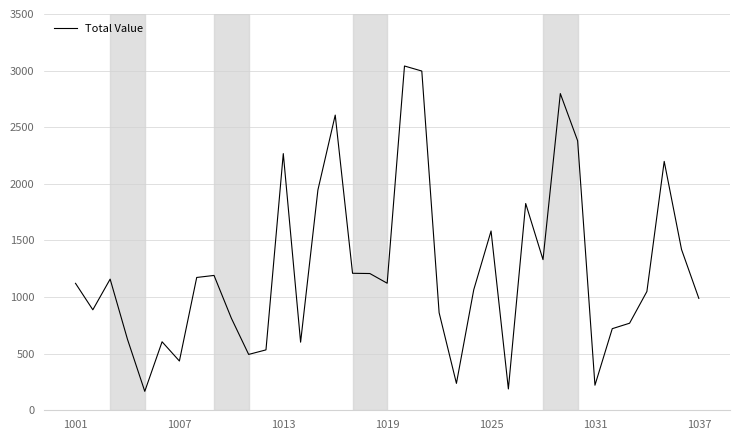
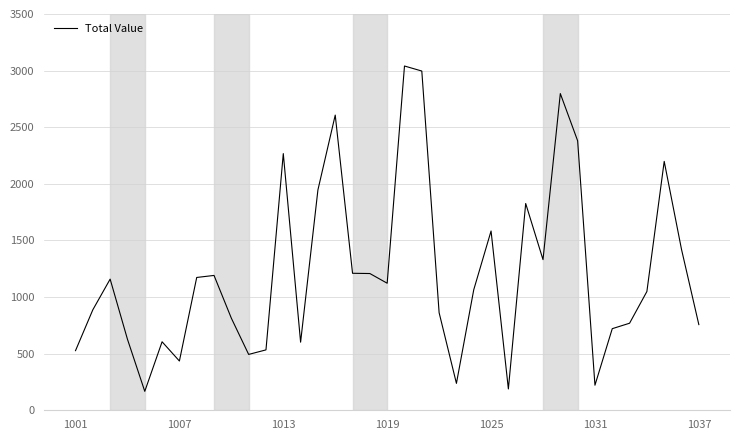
1001: 1120 -> 530
1037: 990 -> 760
